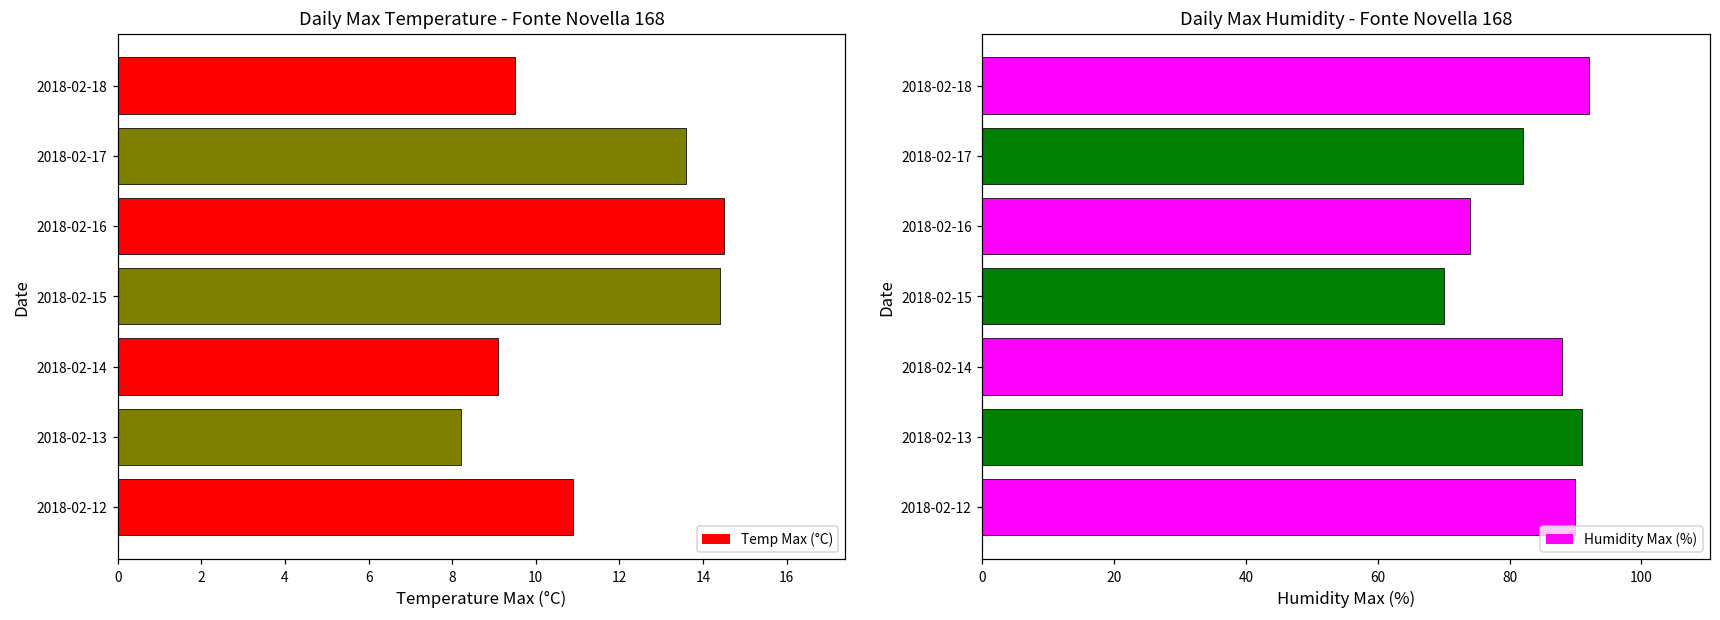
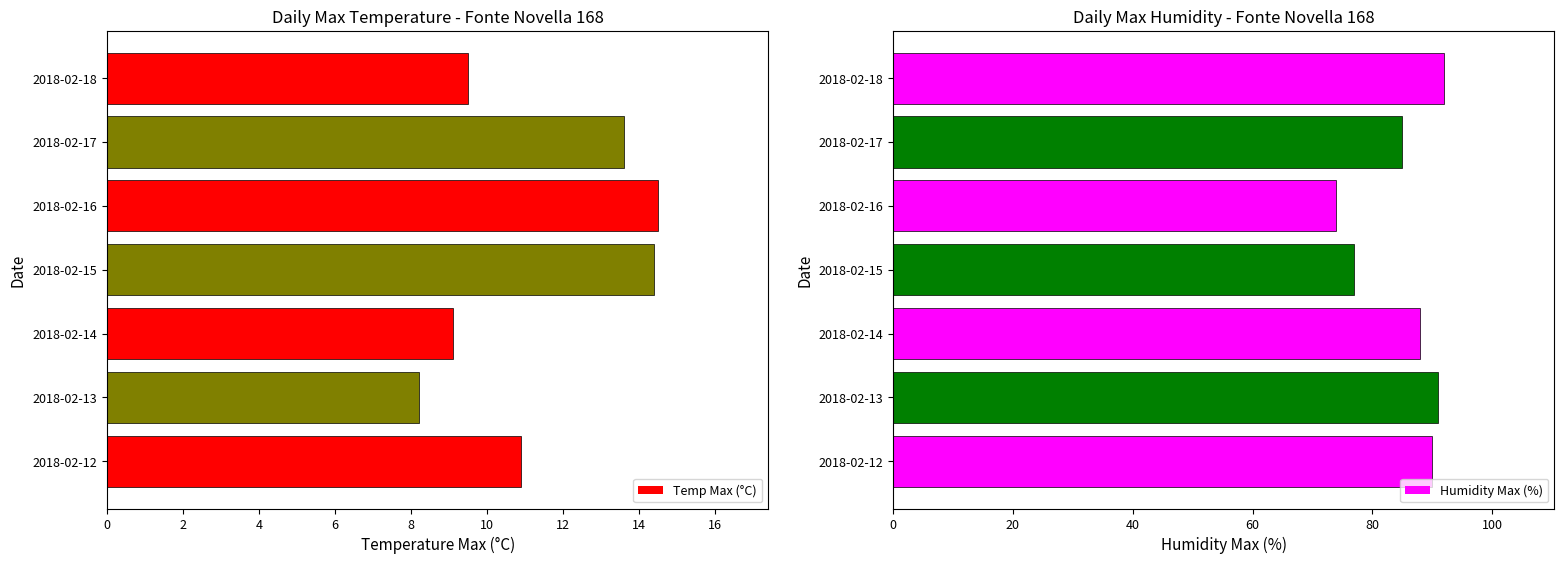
Daily Max Humidity - Fonte Novella 168, 2018-02-17: 82 -> 85
Daily Max Humidity - Fonte Novella 168, 2018-02-15: 70 -> 77
